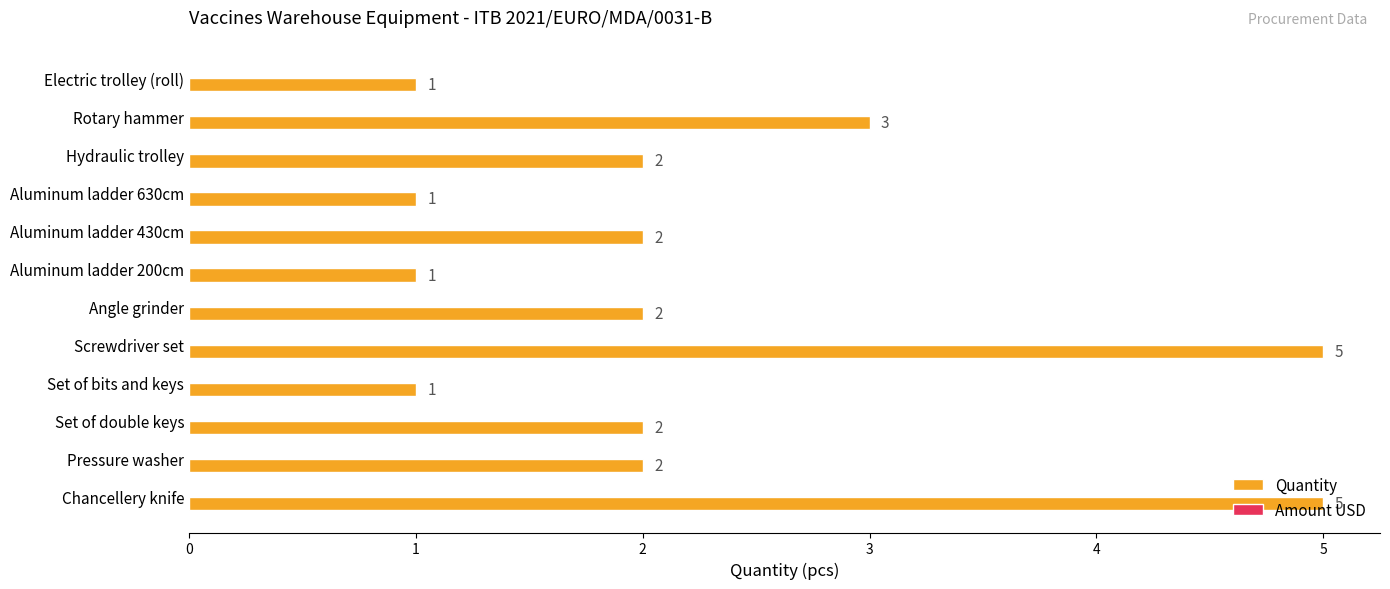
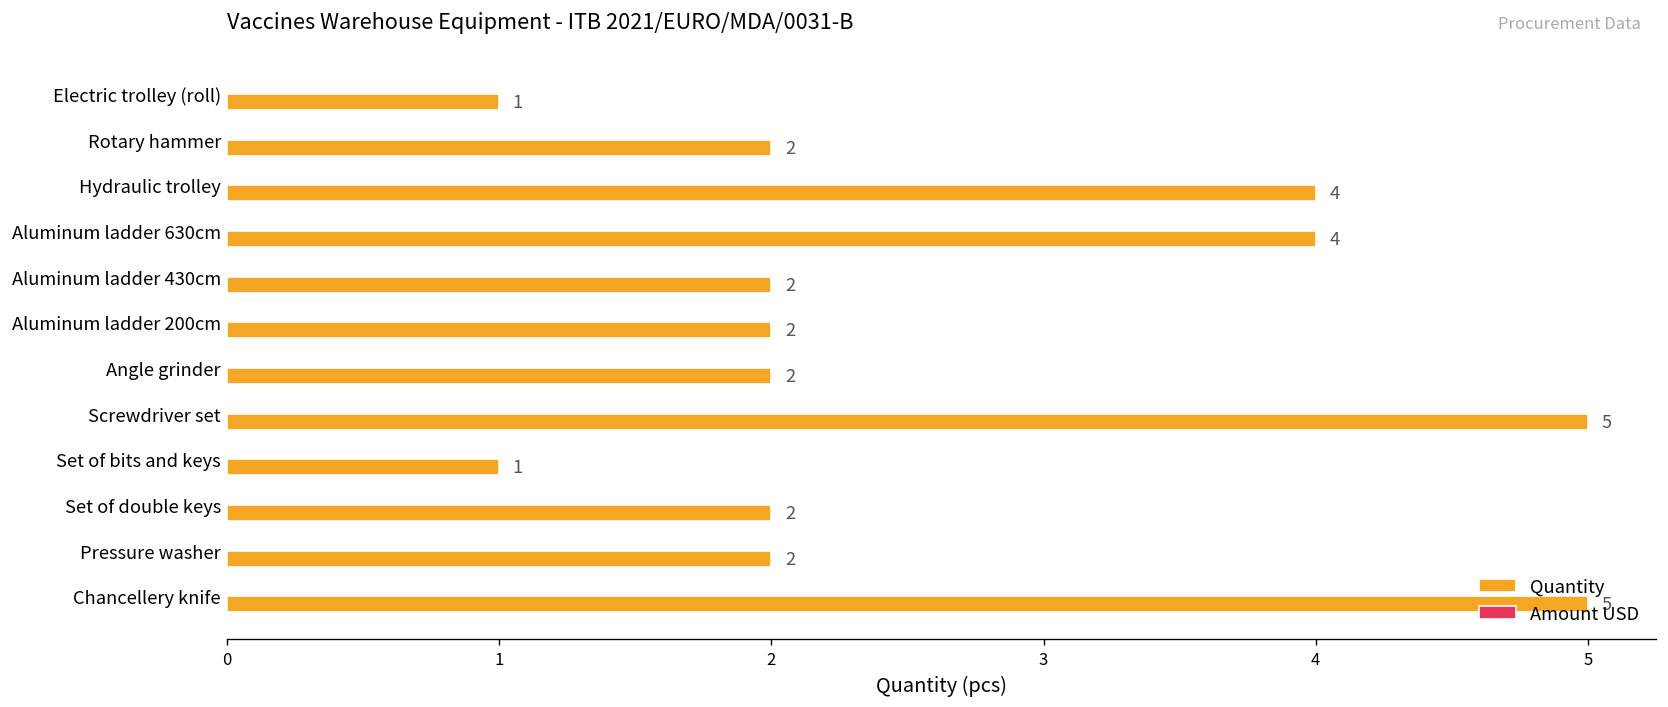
Quantity, Rotary hammer: 3 -> 2
Quantity, Hydraulic trolley: 2 -> 4
Quantity, Aluminum ladder 630cm: 1 -> 4
Quantity, Aluminum ladder 200cm: 1 -> 2
